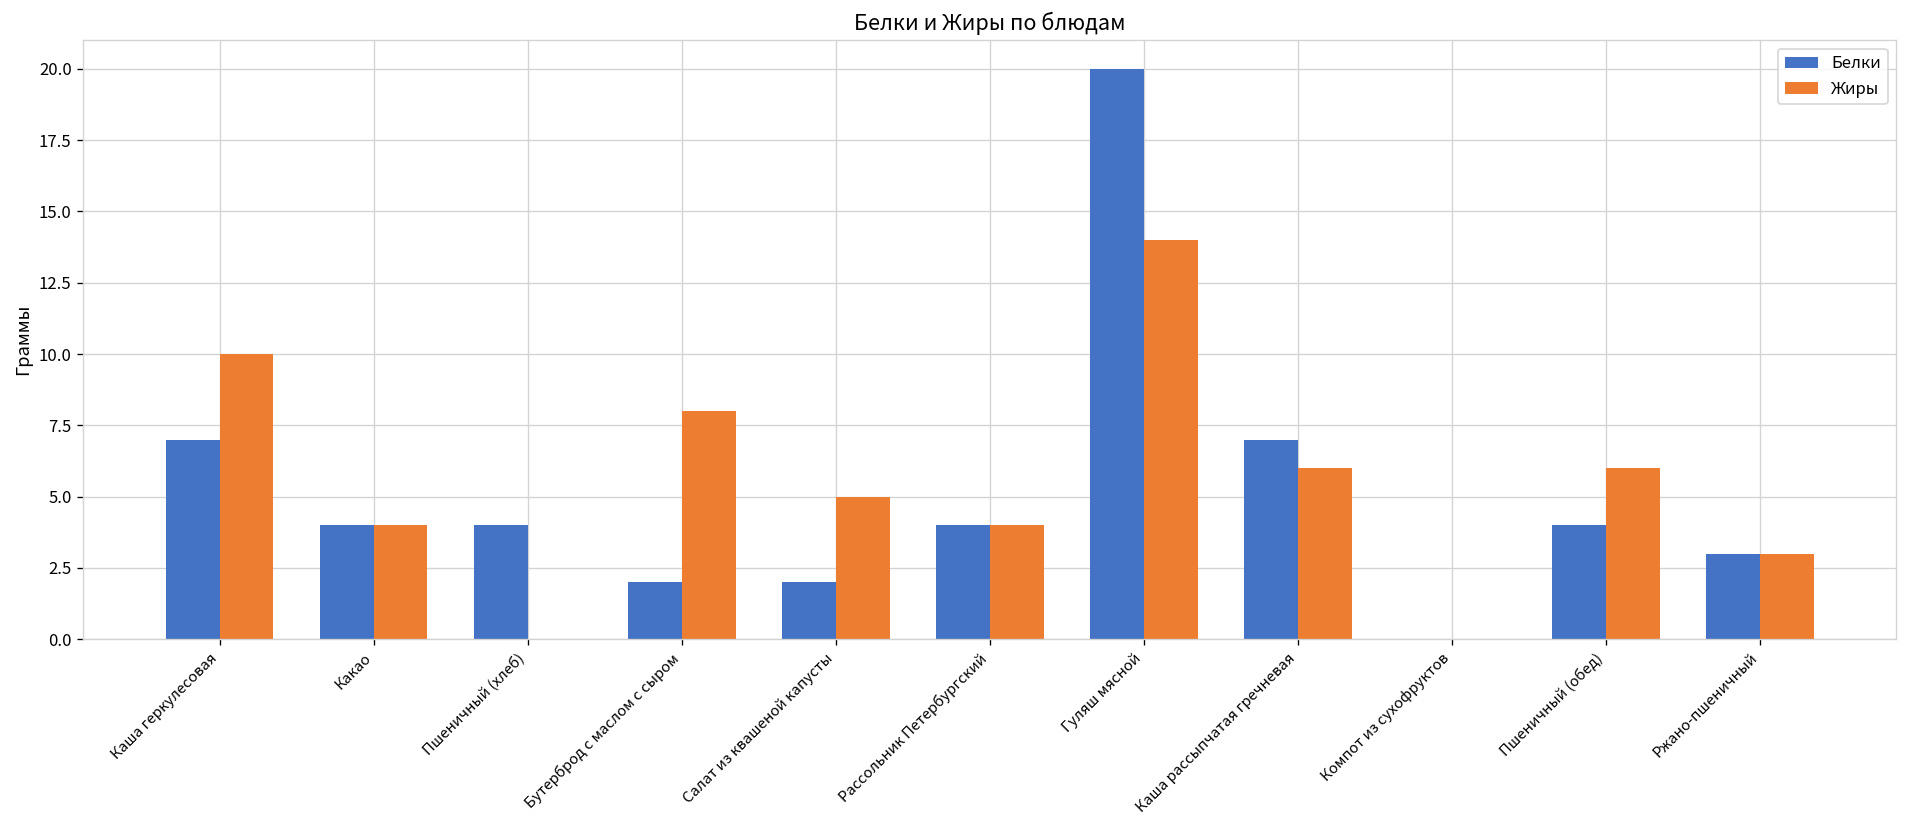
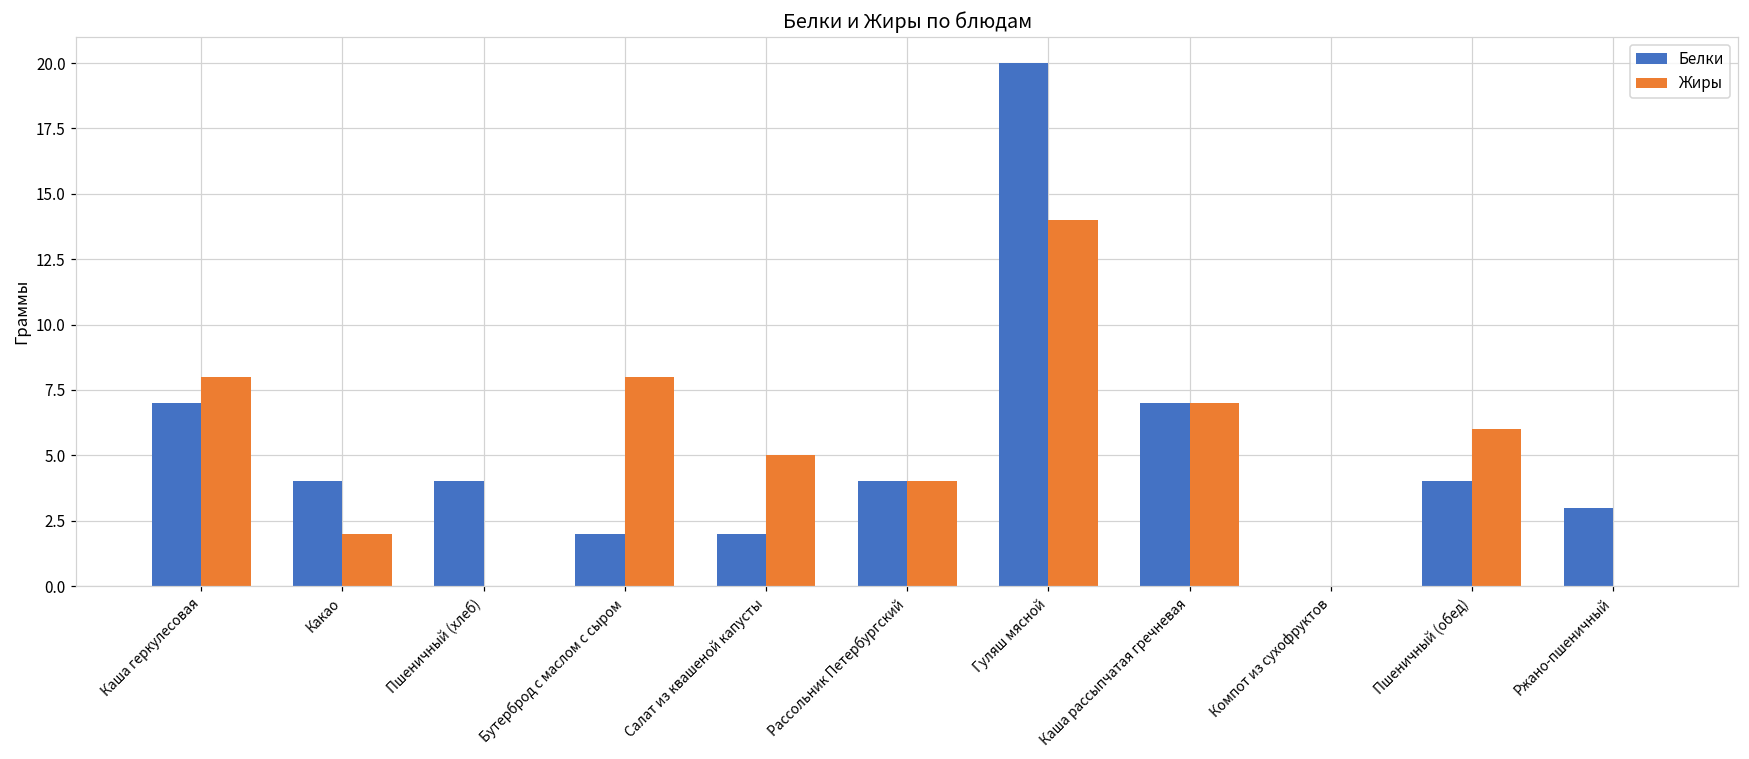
Жиры, Каша геркулесовая: 10 -> 8
Жиры, Какао: 4 -> 2
Жиры, Каша рассыпчатая гречневая: 6 -> 7
Жиры, Ржано-пшеничный: 3 -> 0
